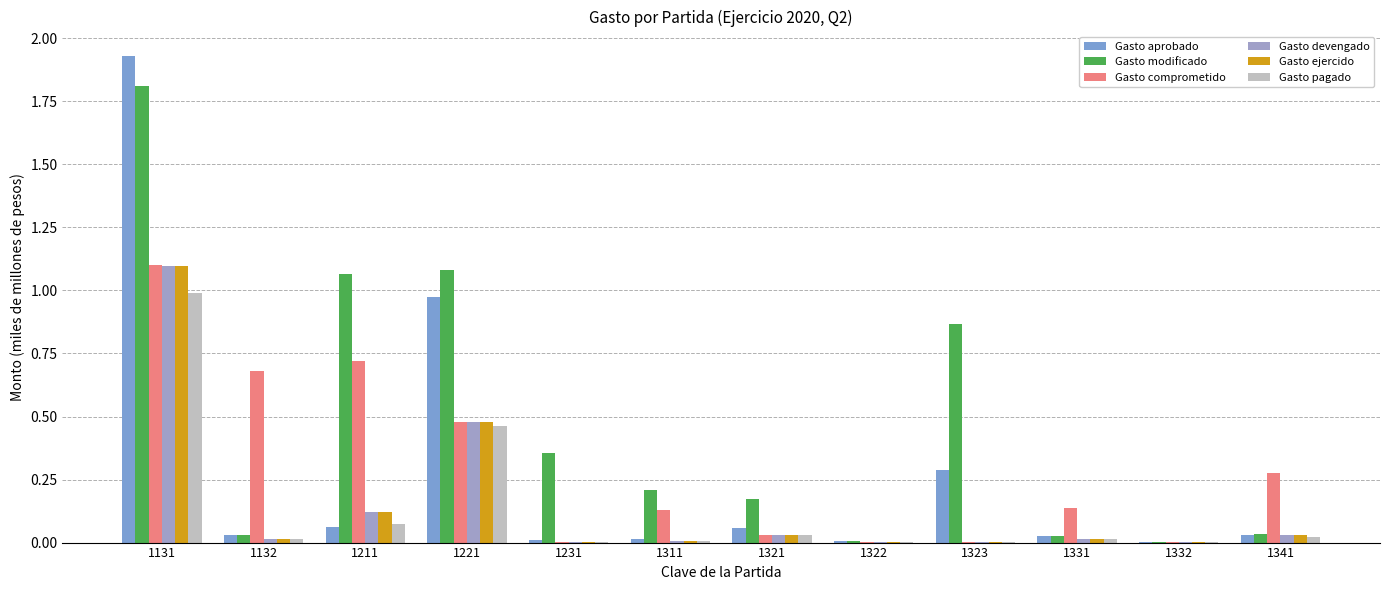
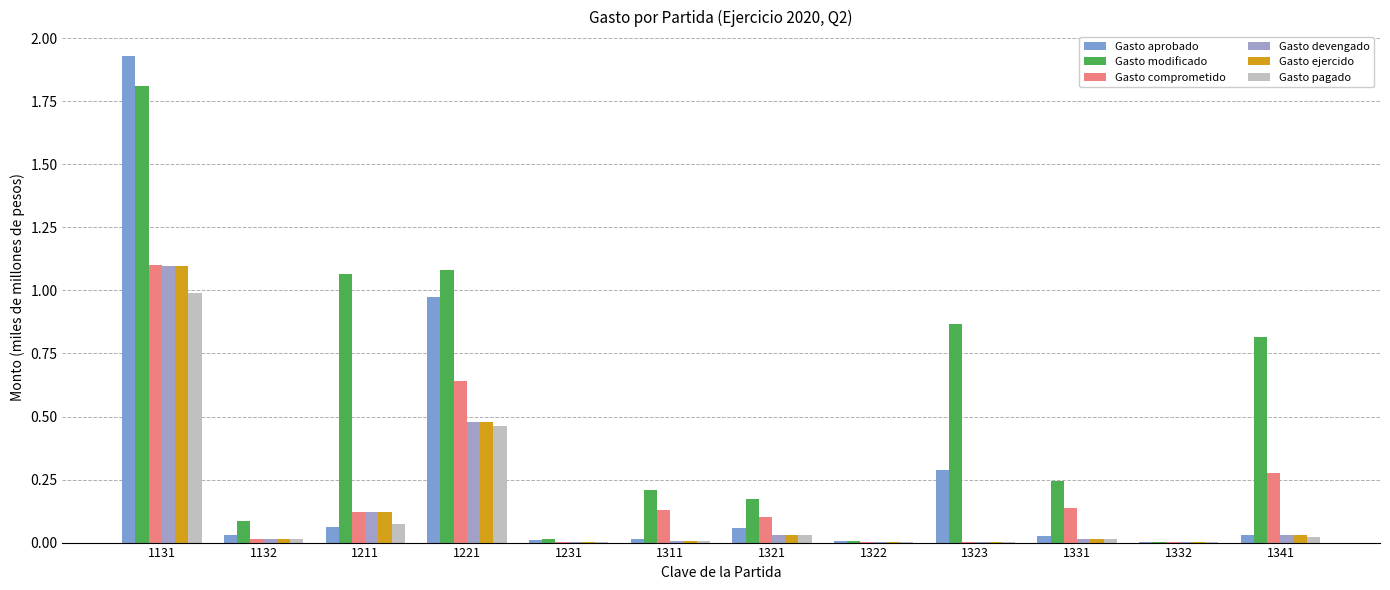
Gasto modificado, 1132: 0.03 -> 0.09
Gasto comprometido, 1132: 0.68 -> 0.01
Gasto comprometido, 1211: 0.72 -> 0.12
Gasto comprometido, 1221: 0.48 -> 0.64
Gasto modificado, 1231: 0.35 -> 0.01
Gasto comprometido, 1321: 0.03 -> 0.10
Gasto modificado, 1331: 0.03 -> 0.24
Gasto modificado, 1341: 0.03 -> 0.82
